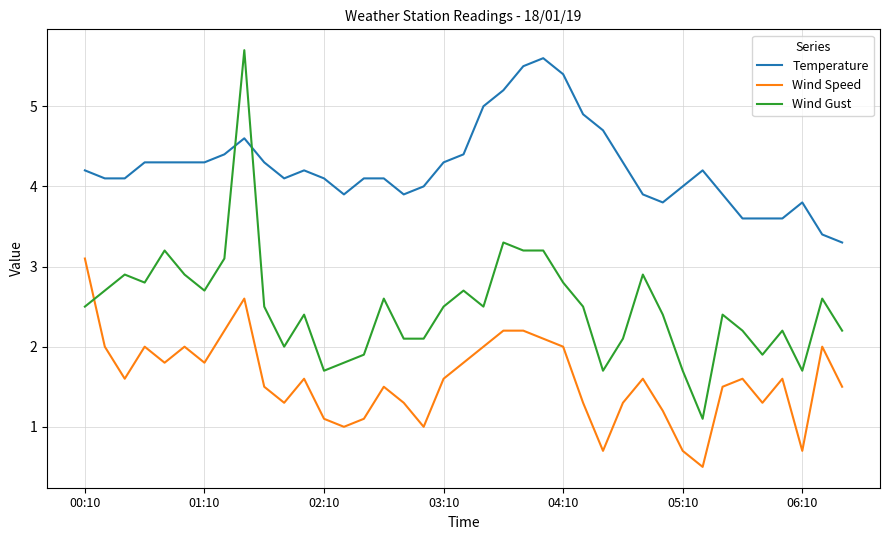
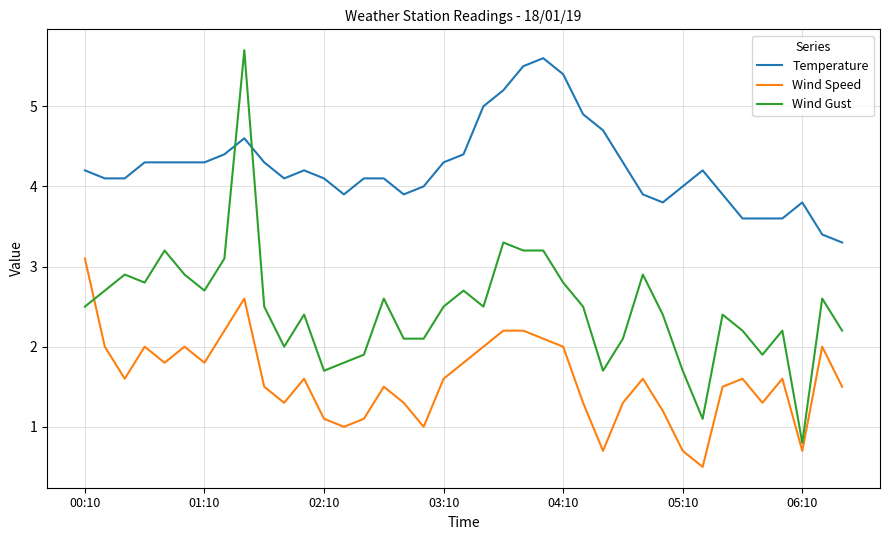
Wind Gust, 06:10: 1.7 -> 0.8
